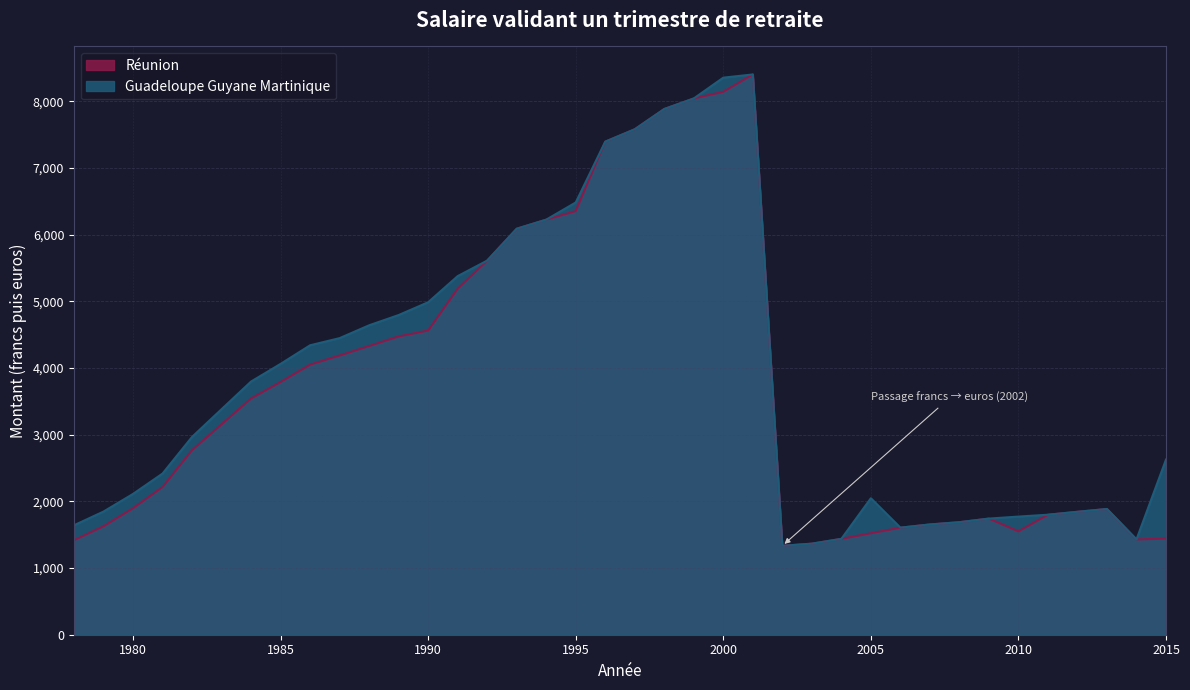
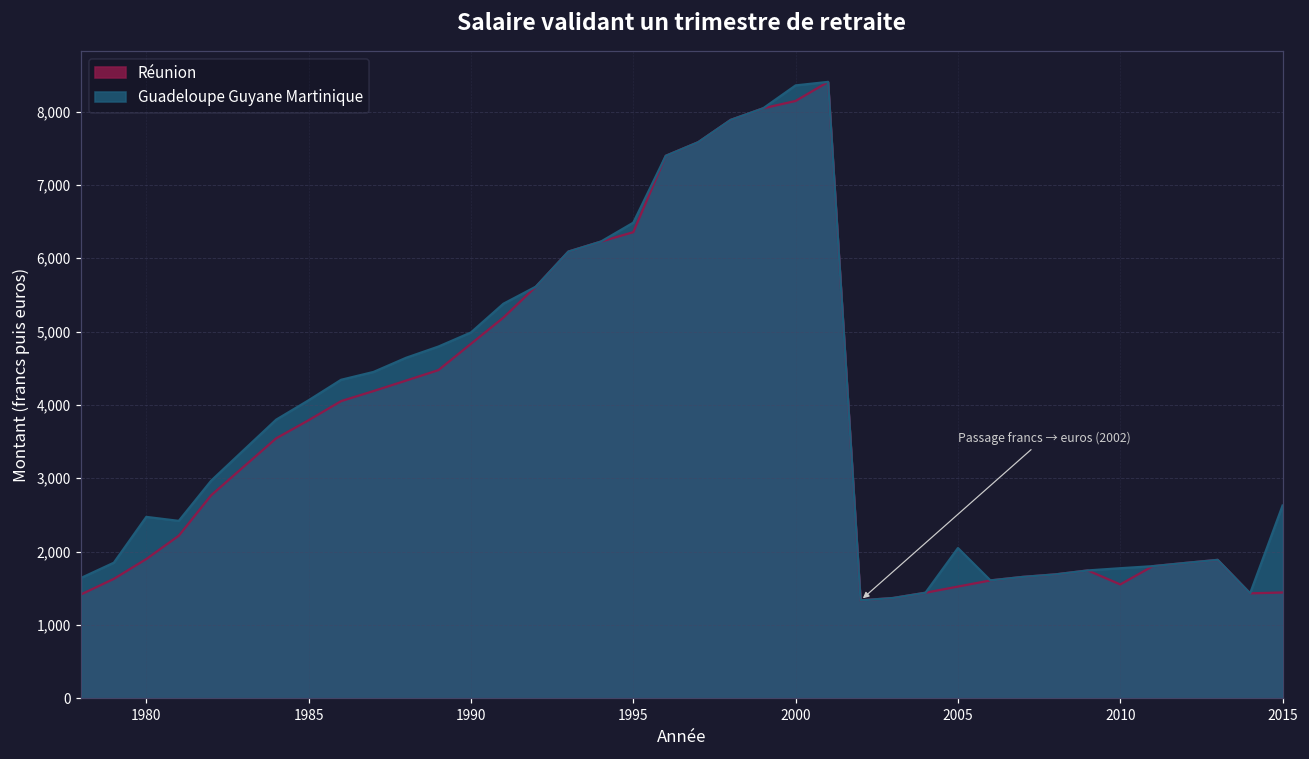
Guadeloupe Guyane Martinique, 1980: 2,100 -> 2,500
Réunion, 1990: 4,600 -> 4,800
